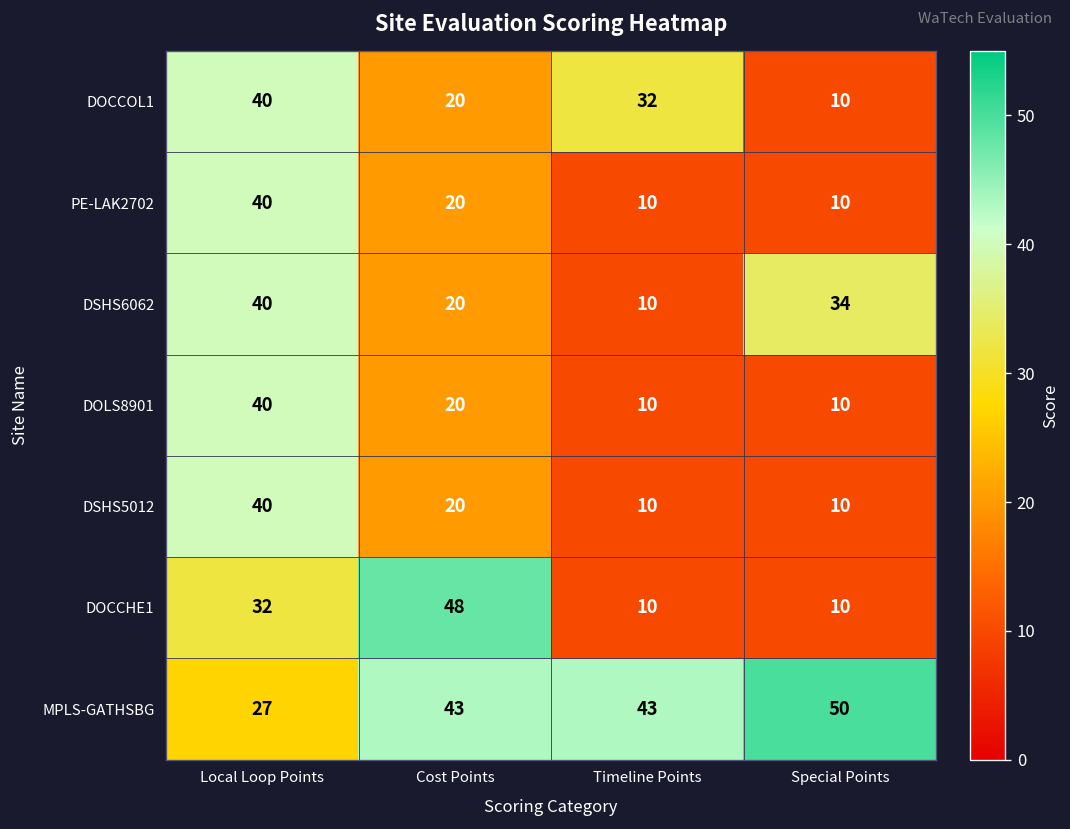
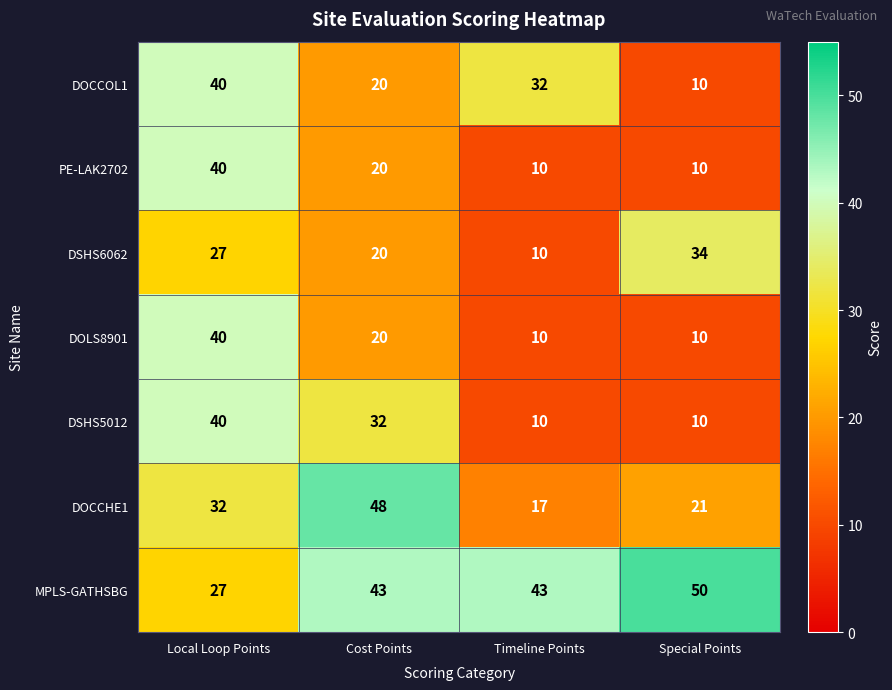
DSHS6062, Local Loop Points: 40 -> 27
DSHS5012, Cost Points: 20 -> 32
DOCCHE1, Timeline Points: 10 -> 17
DOCCHE1, Special Points: 10 -> 21
